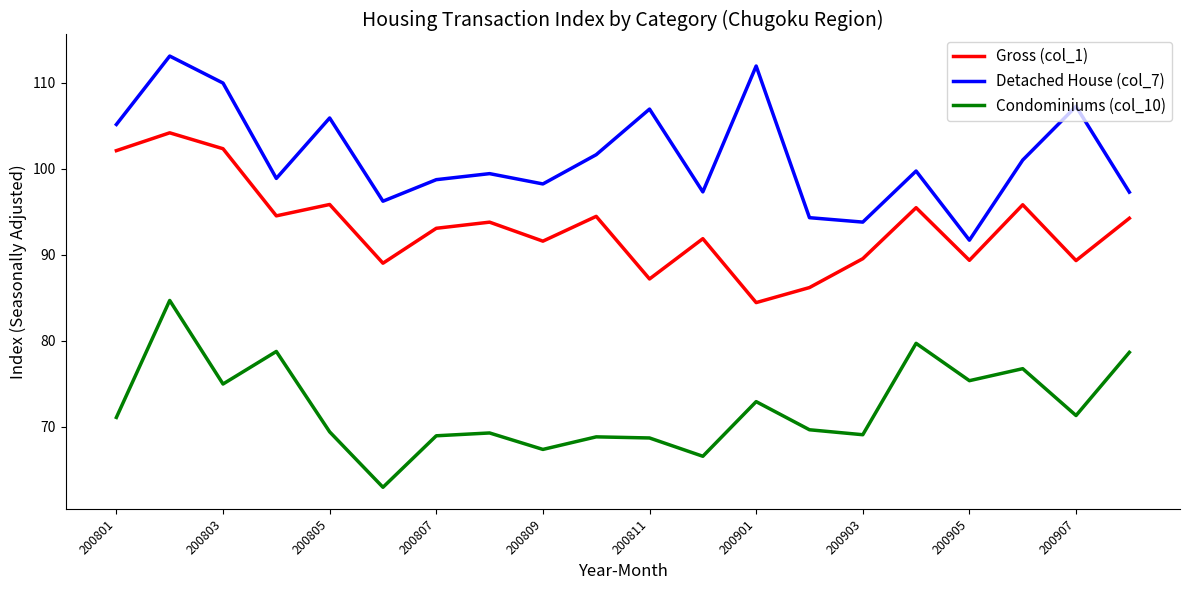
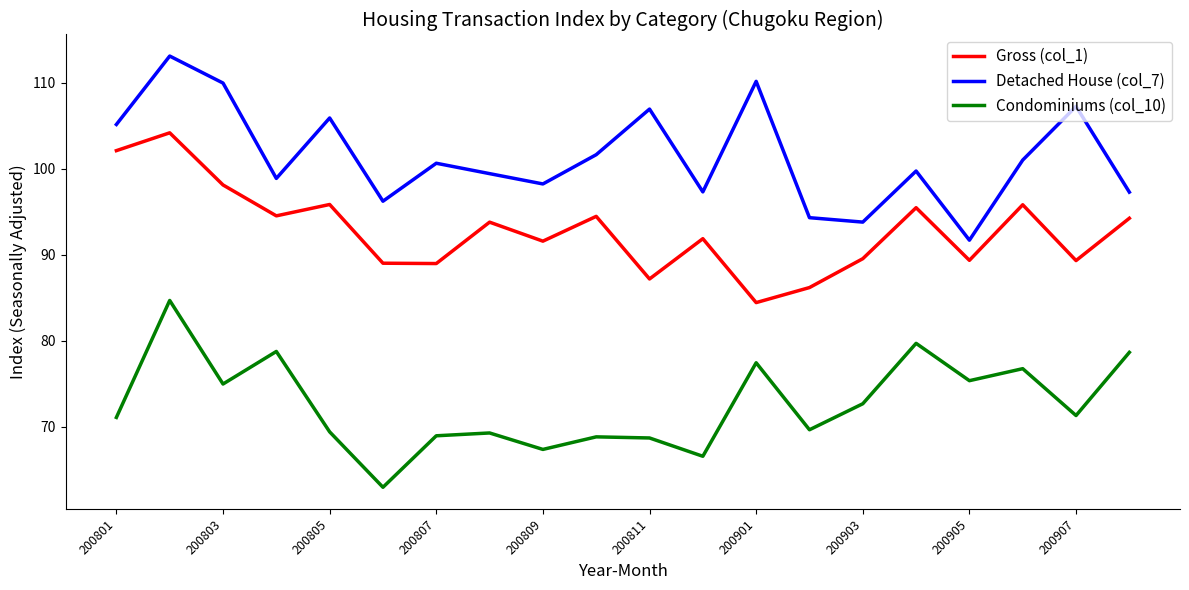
Gross (col_1), 200803: 102 -> 98
Gross (col_1), 200807: 93 -> 89
Detached House (col_7), 200807: 99 -> 101
Detached House (col_7), 200901: 112 -> 110
Condominiums (col_10), 200901: 73 -> 77
Condominiums (col_10), 200903: 69 -> 73
